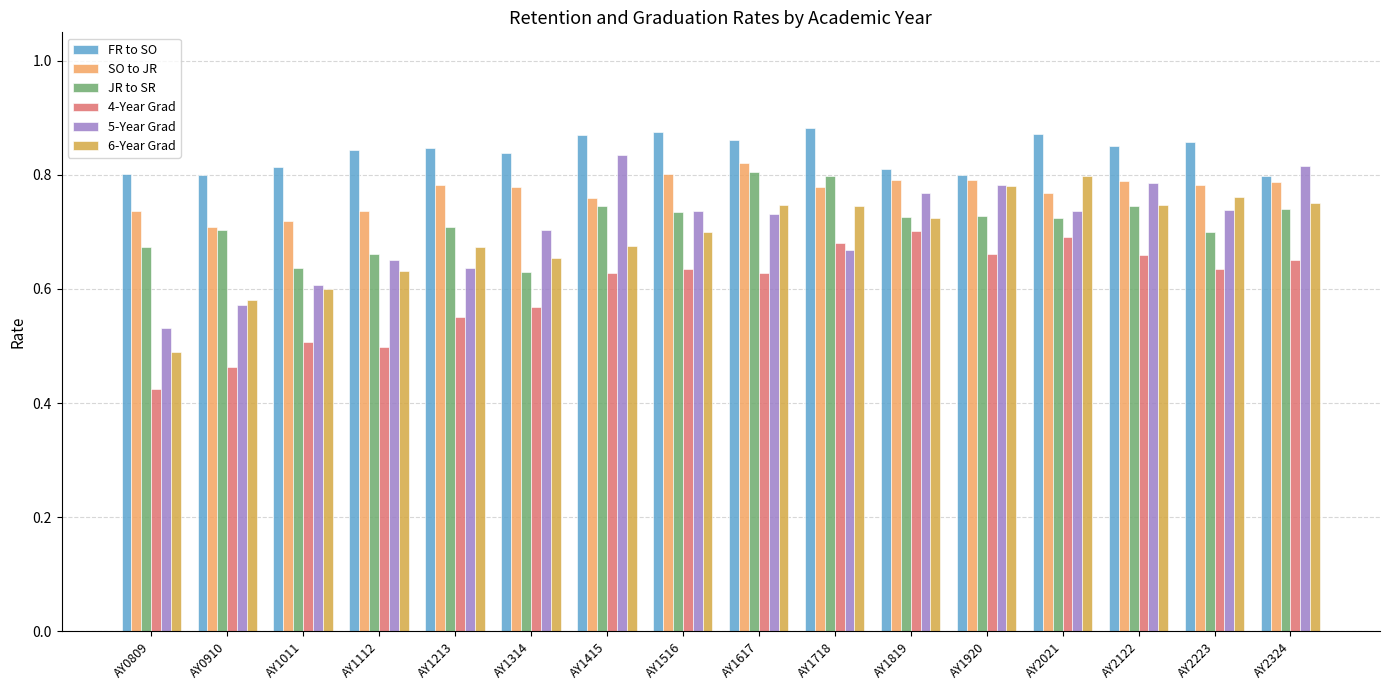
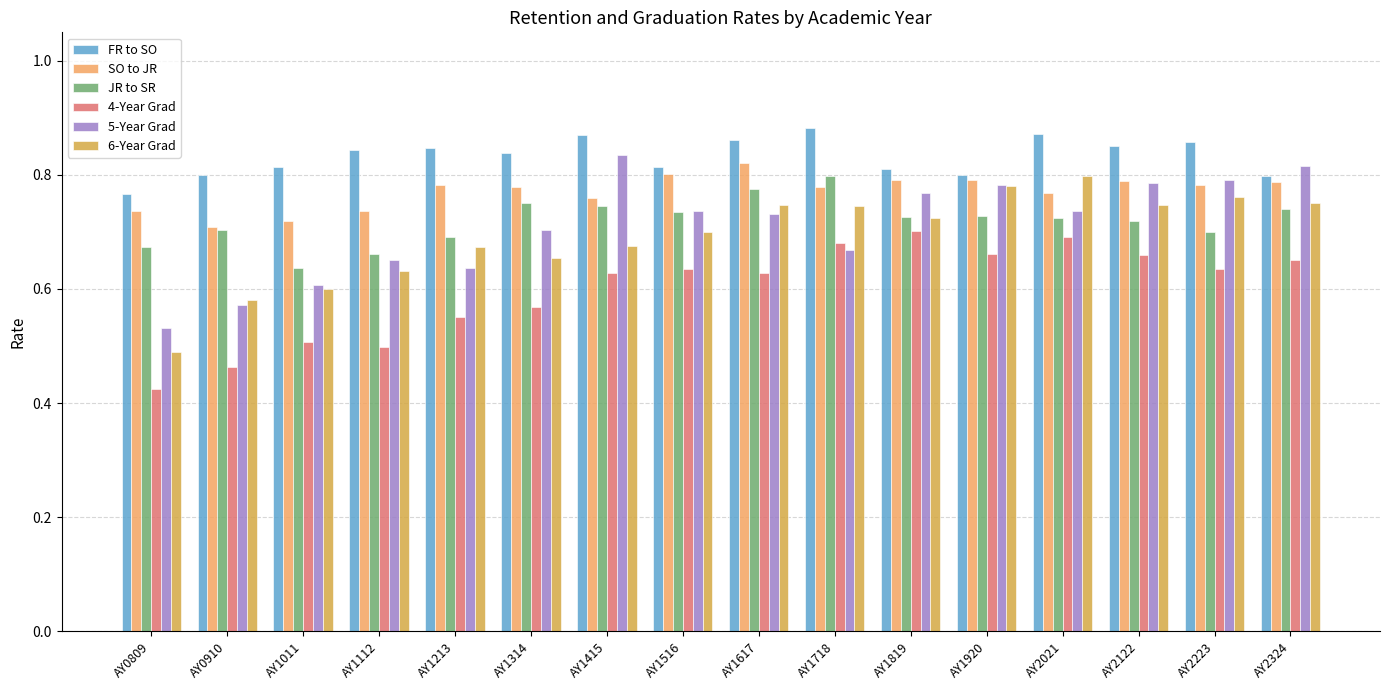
FR to SO, AY0809: 0.80 -> 0.77
JR to SR, AY1213: 0.71 -> 0.69
JR to SR, AY1314: 0.63 -> 0.75
FR to SO, AY1516: 0.87 -> 0.81
JR to SR, AY1617: 0.80 -> 0.78
JR to SR, AY2122: 0.75 -> 0.72
5-Year Grad, AY2223: 0.74 -> 0.79
